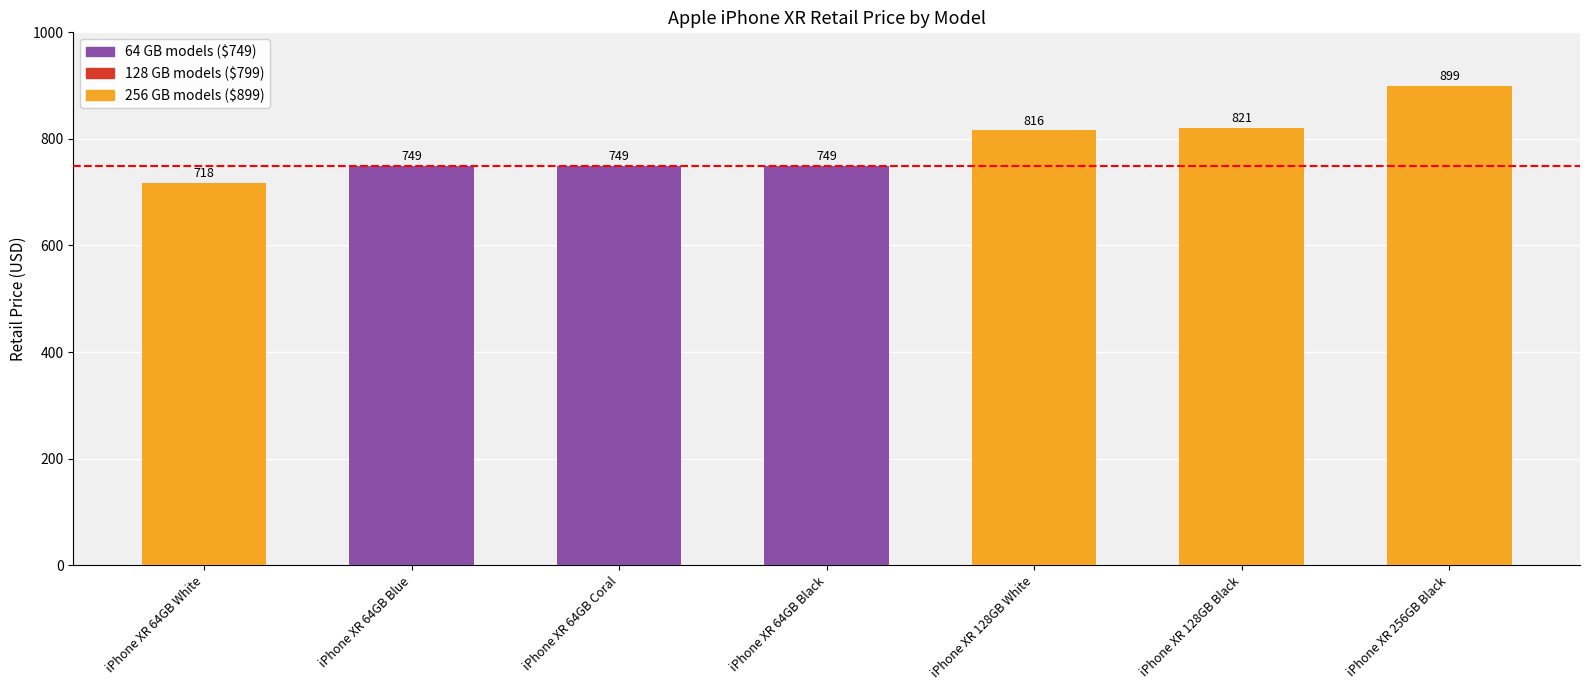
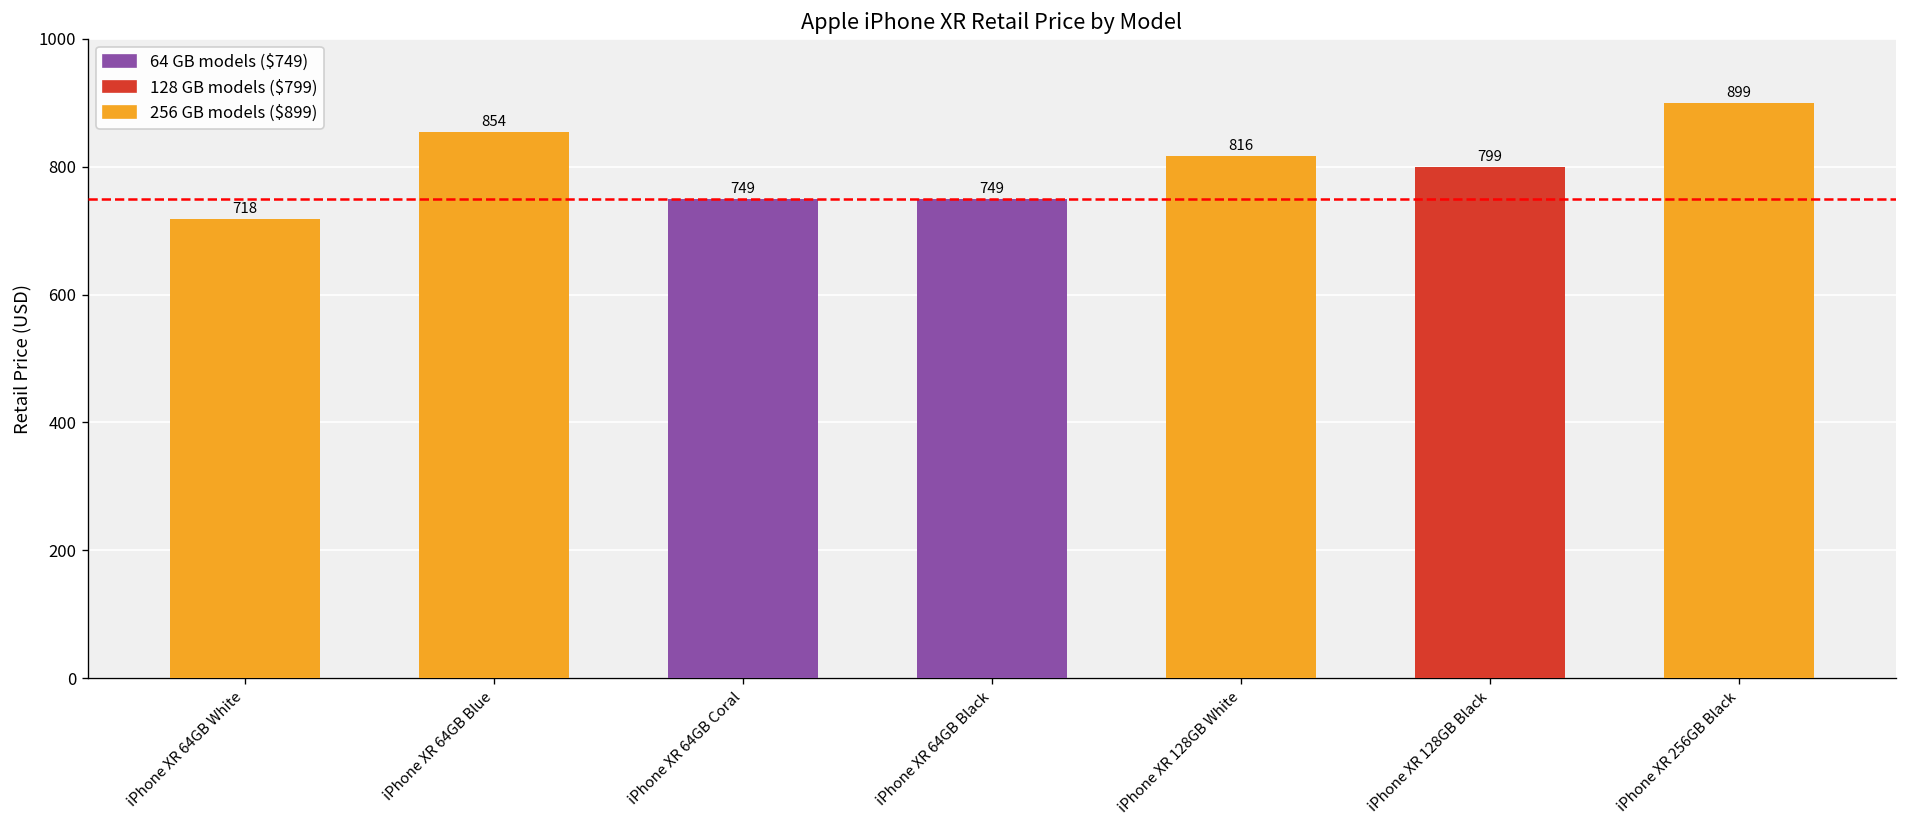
iPhone XR 64GB Blue: 749 -> 854
iPhone XR 128GB Black: 821 -> 799
